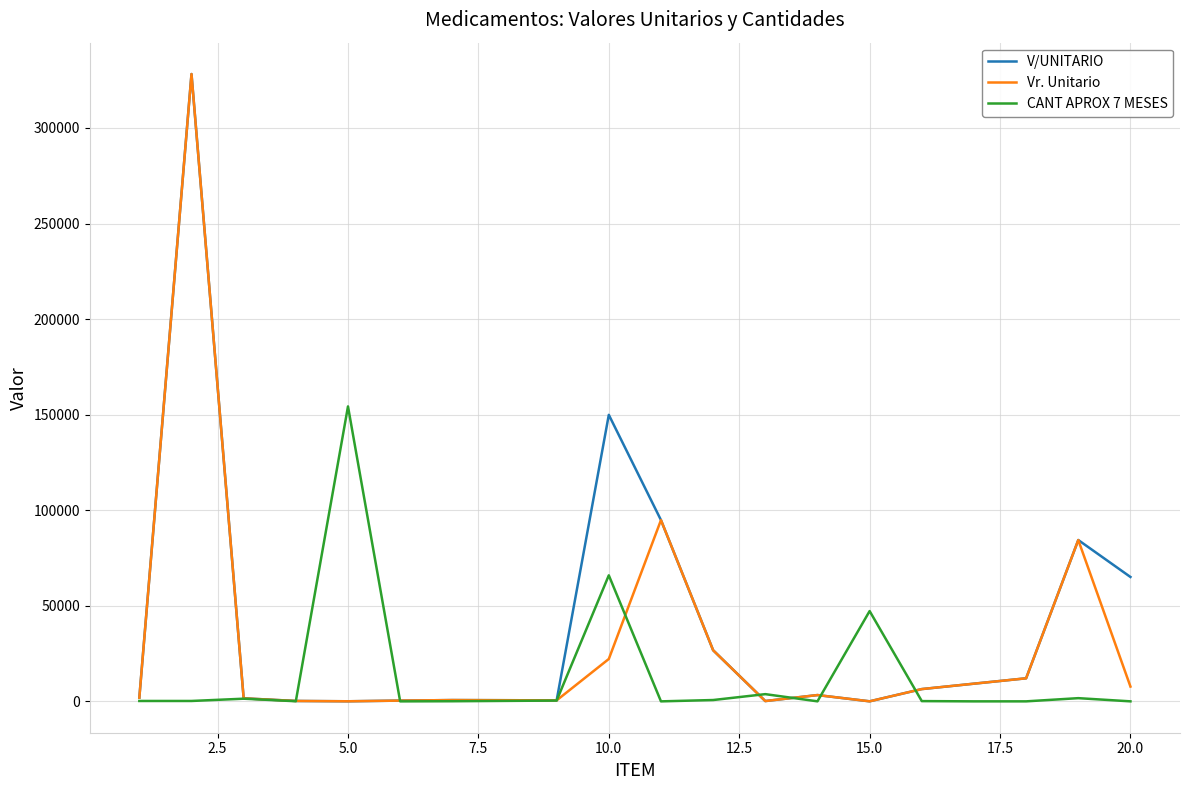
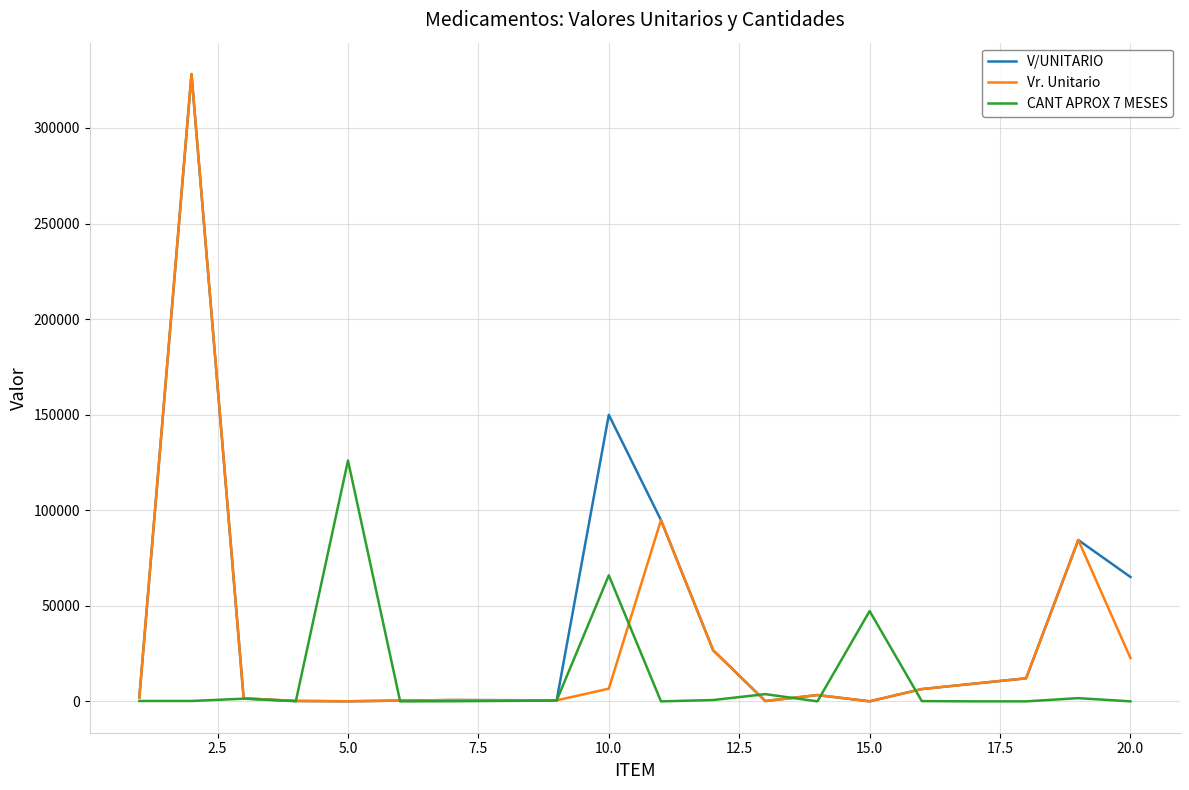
CANT APROX 7 MESES, 5.0: 154000 -> 126000
Vr. Unitario, 10.0: 22000 -> 7000
Vr. Unitario, 20.0: 8000 -> 23000
